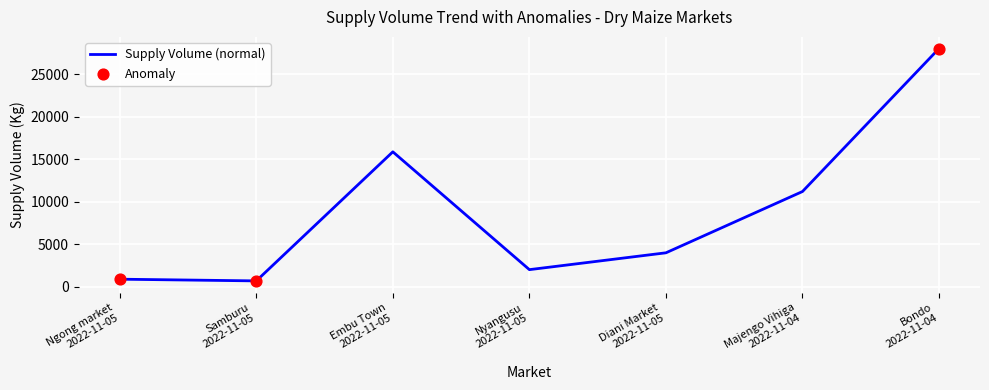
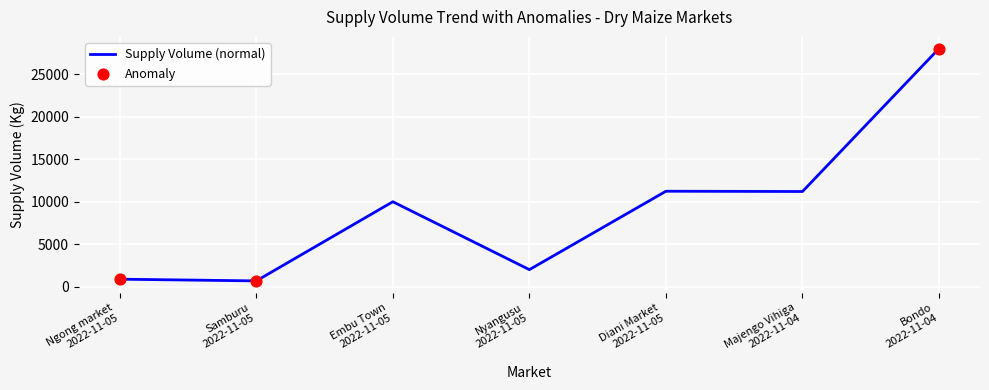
Supply Volume (normal), Embu Town 2022-11-05: 16000 -> 10000
Supply Volume (normal), Diani Market 2022-11-05: 4000 -> 11000
